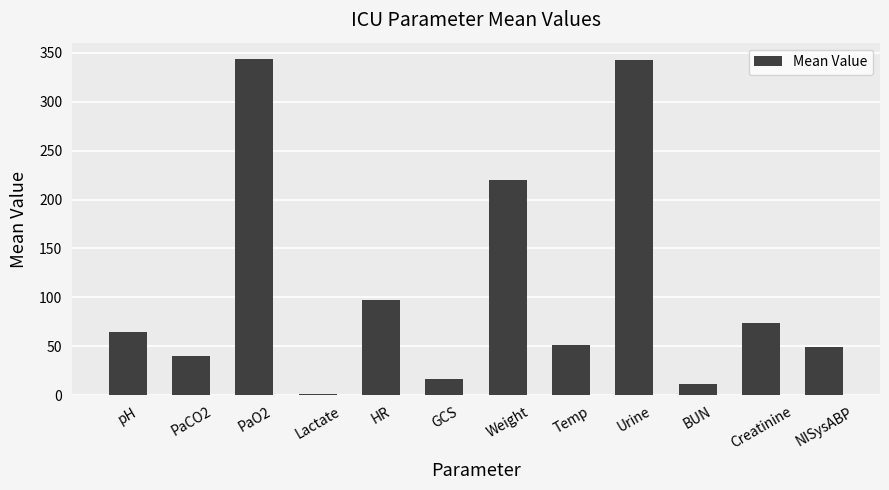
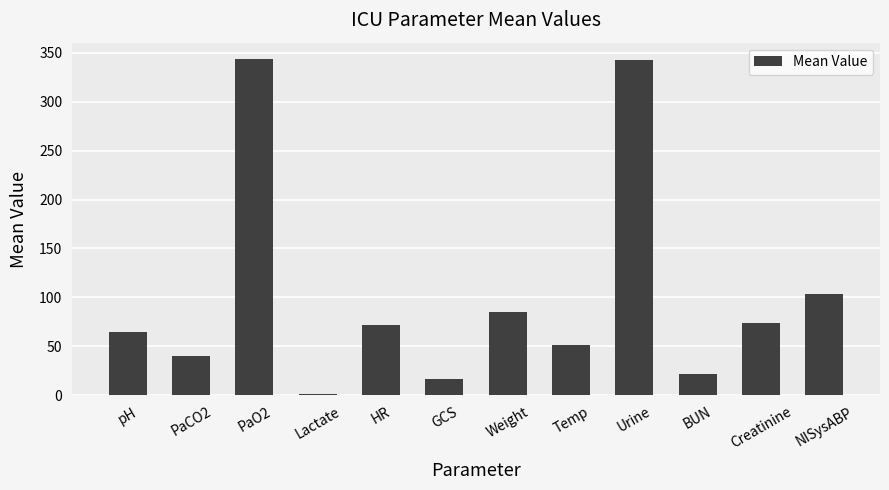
HR: 100 -> 70
Weight: 220 -> 90
BUN: 10 -> 20
NISysABP: 50 -> 100
